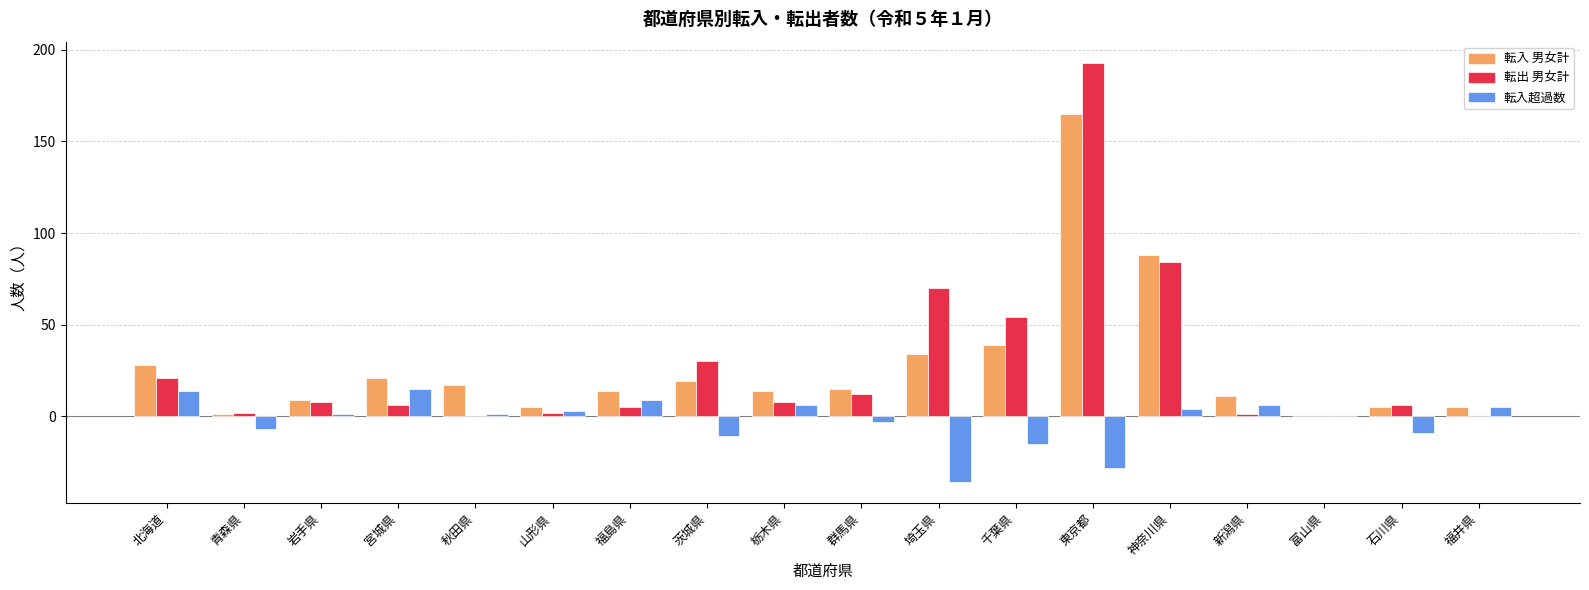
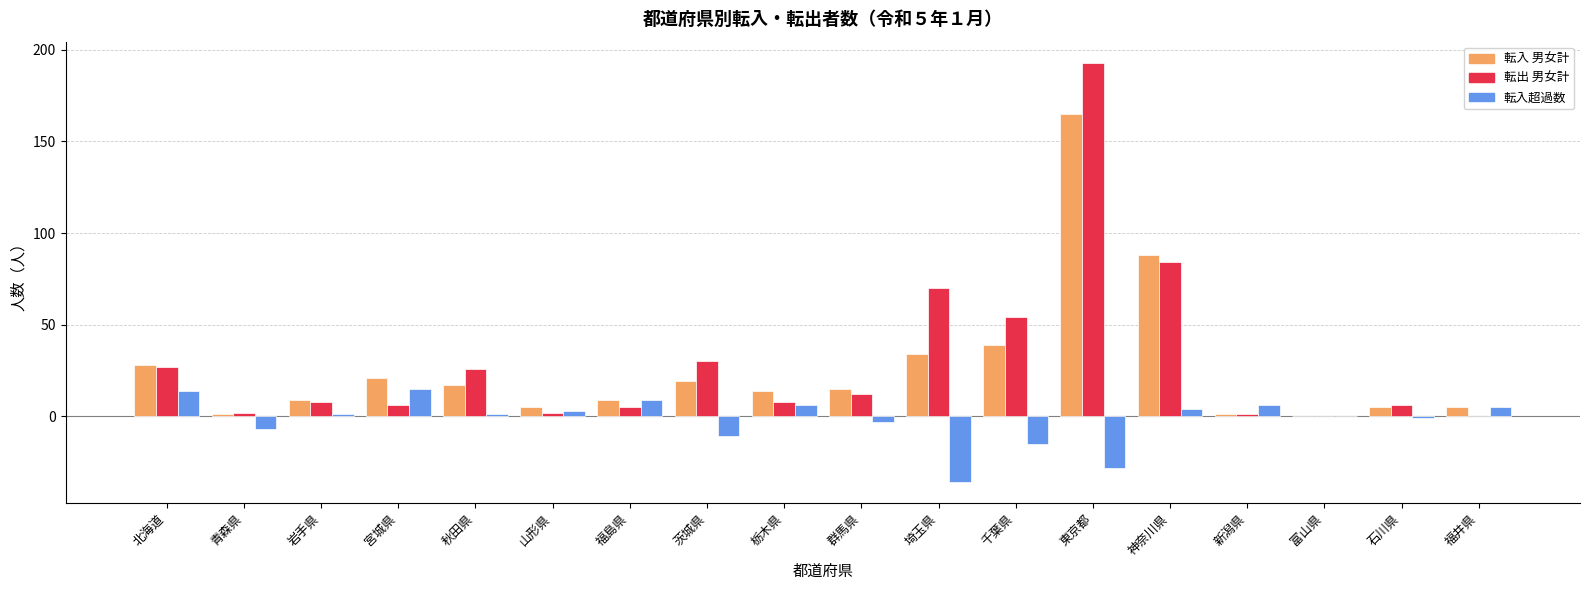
転出 男女計, 北海道: 21 -> 27
転出 男女計, 秋田県: 0 -> 26
転入 男女計, 福島県: 14 -> 9
転入 男女計, 新潟県: 11 -> 1
転入超過数, 石川県: -9 -> -1
